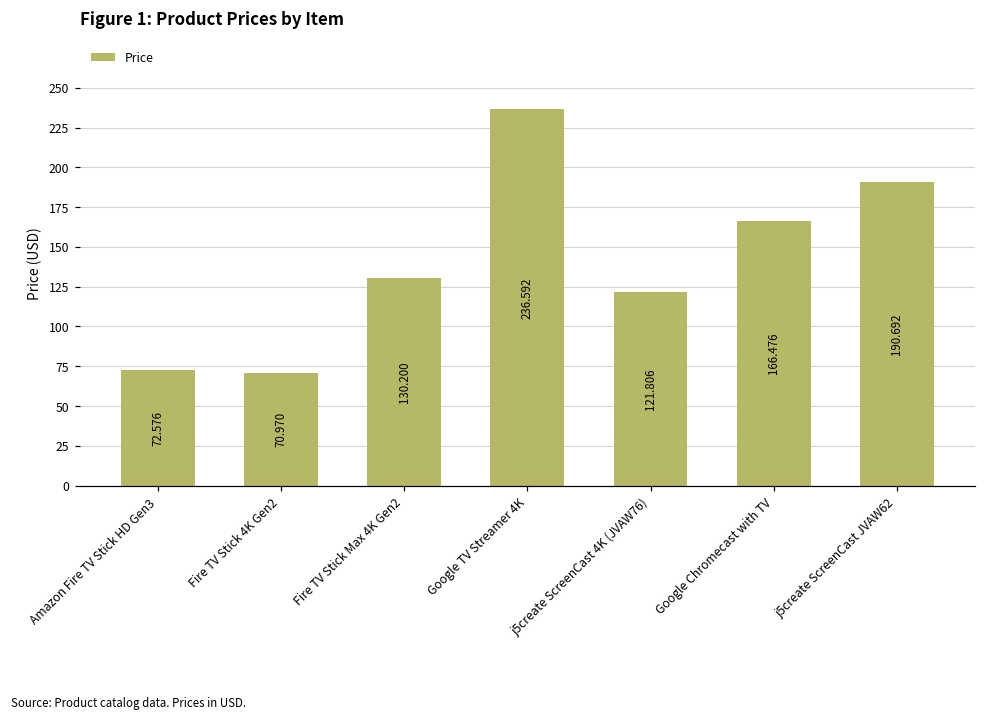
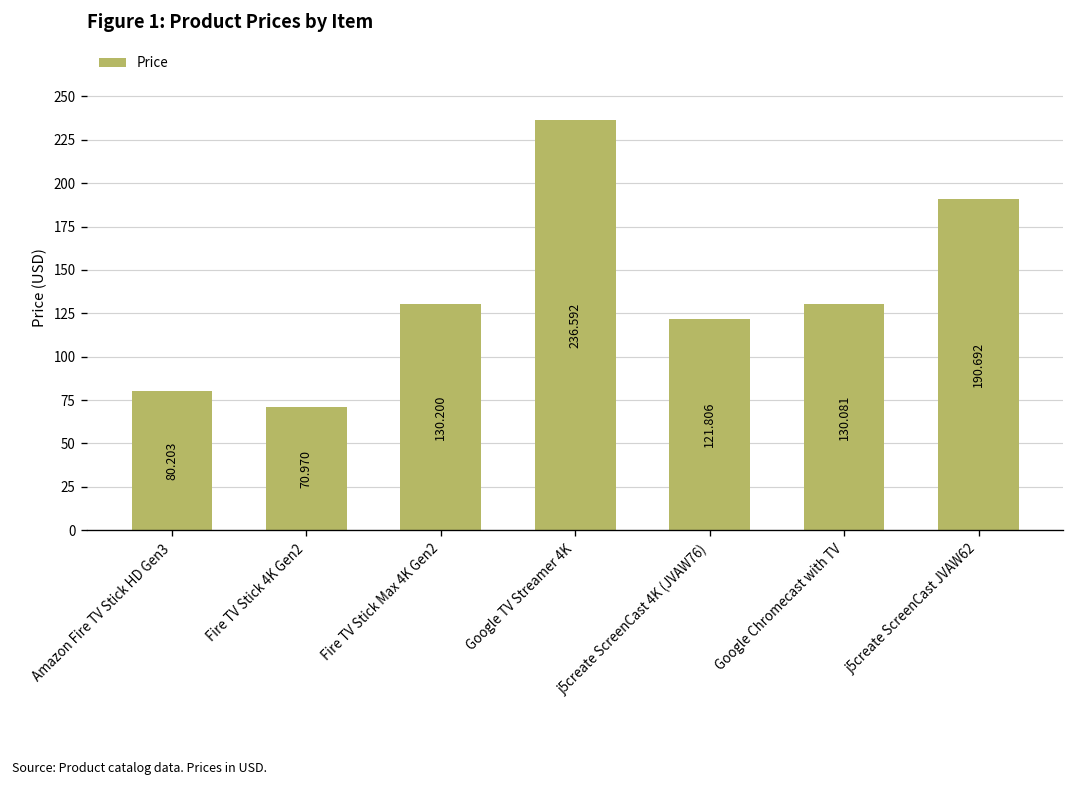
Amazon Fire TV Stick HD Gen3: 72.576 -> 80.203
Google Chromecast with TV: 166.476 -> 130.081
